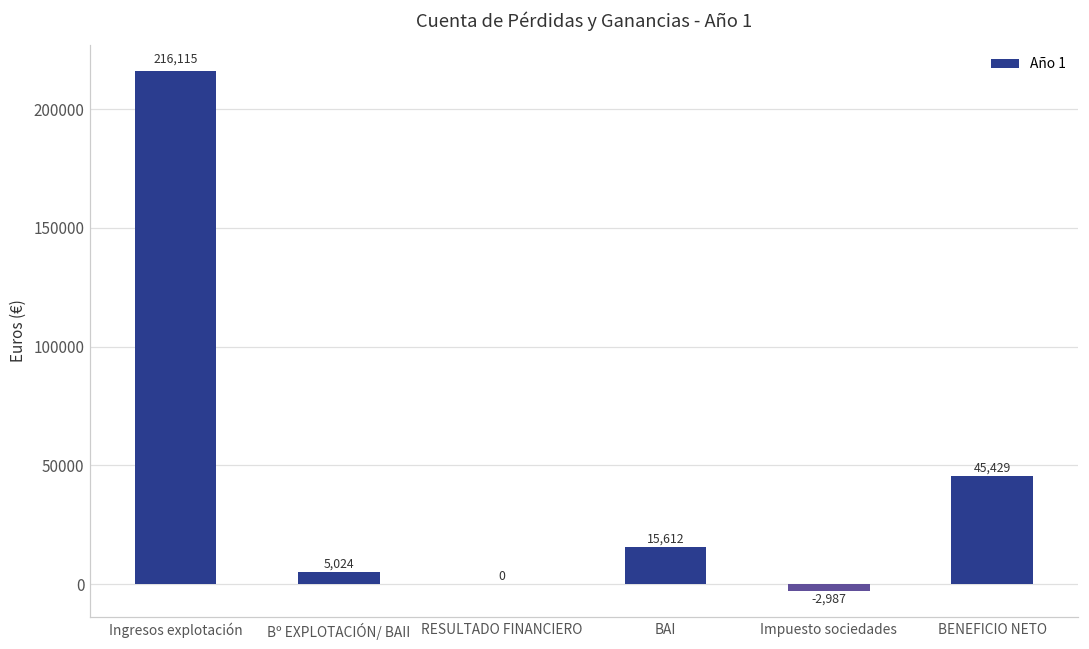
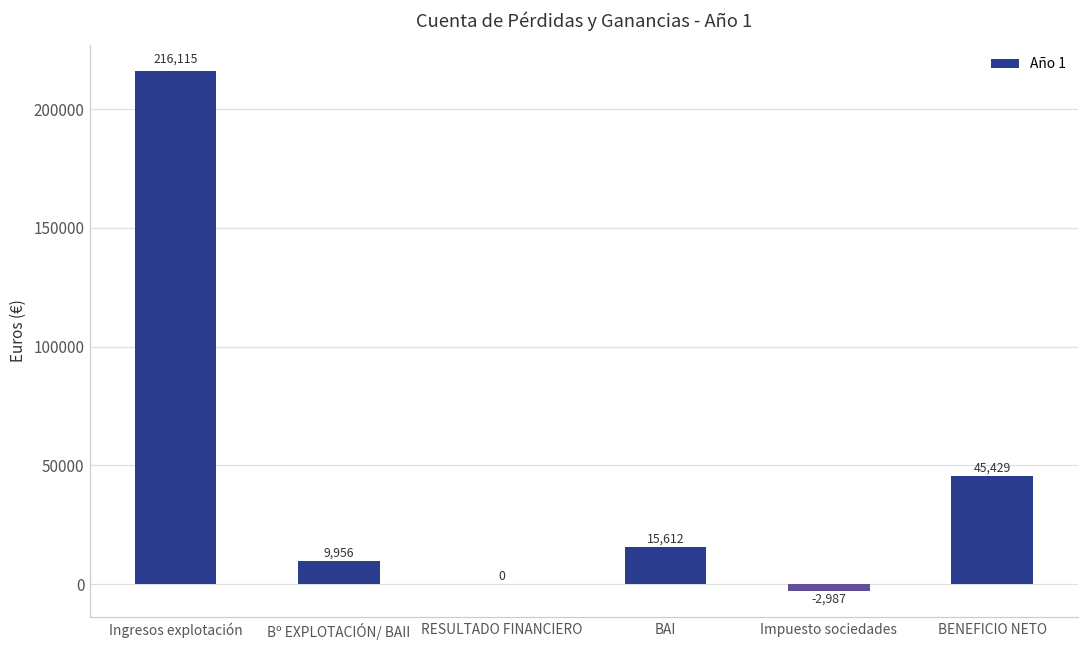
Bº EXPLOTACIÓN/ BAII: 5,024 -> 9,956
